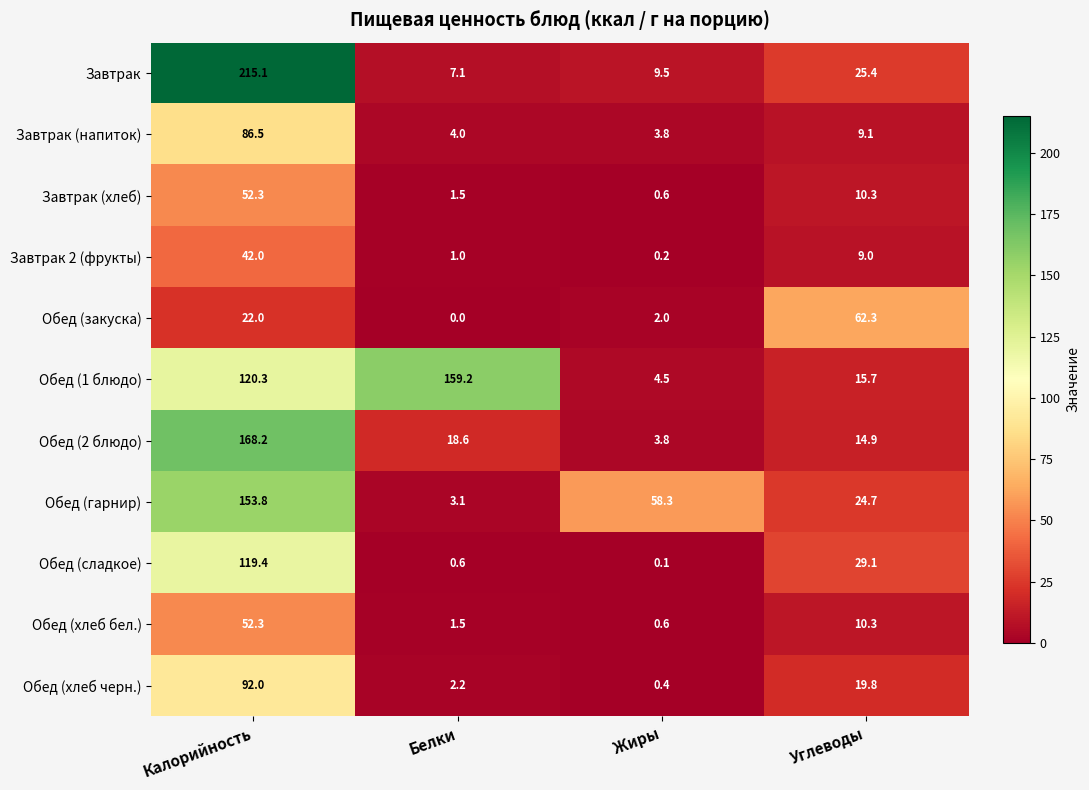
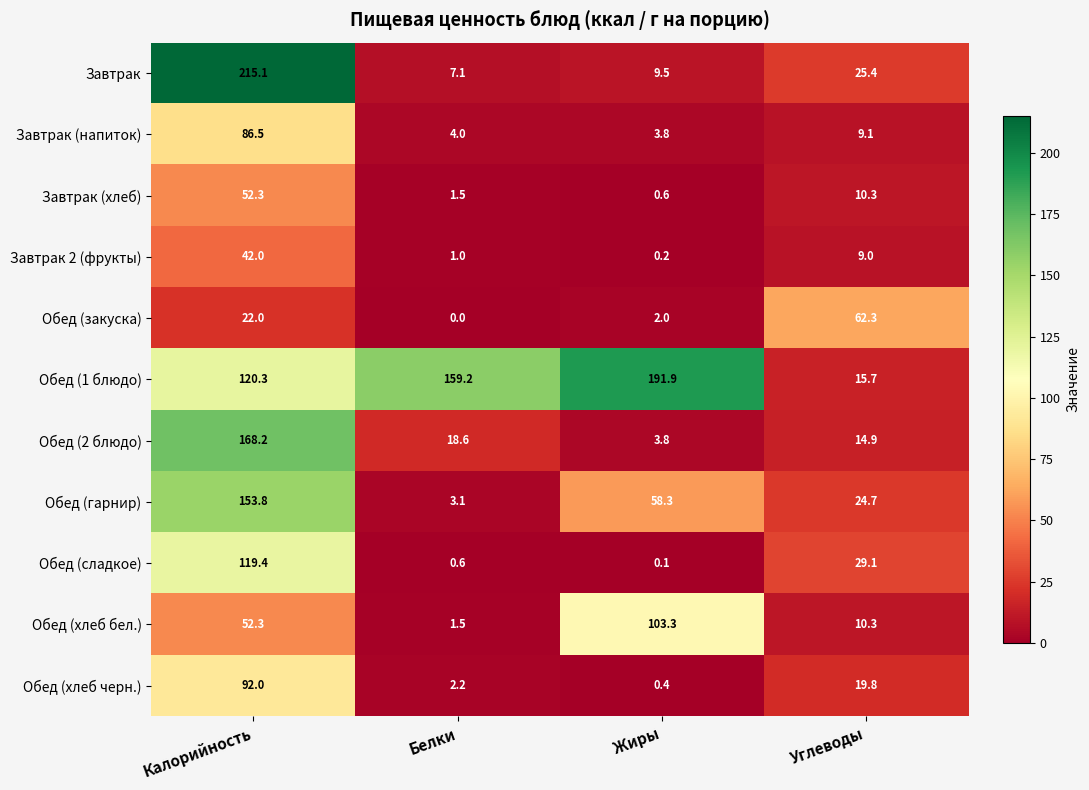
Обед (1 блюдо), Жиры: 4.5 -> 191.9
Обед (хлеб бел.), Жиры: 0.6 -> 103.3
